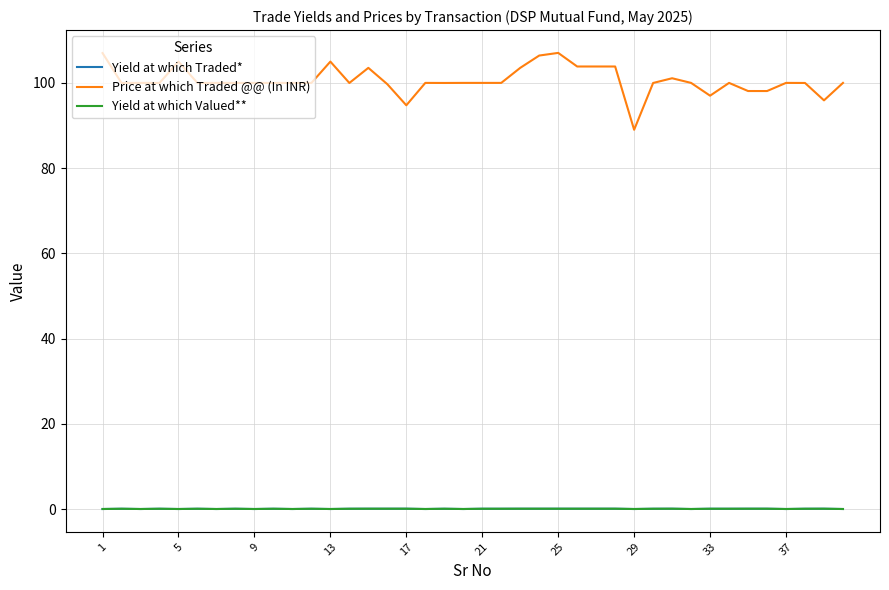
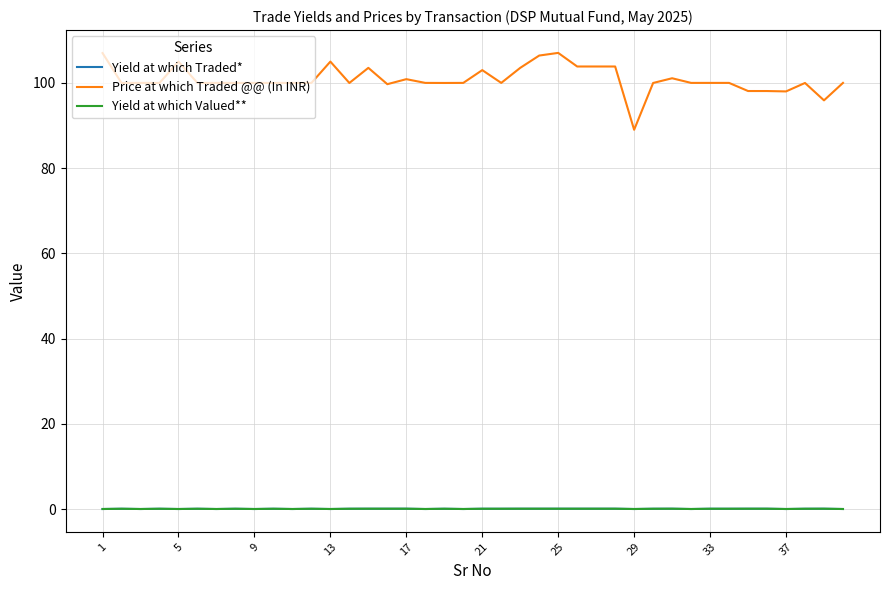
Price at which Traded @@ (In INR), 17: 95 -> 101
Price at which Traded @@ (In INR), 21: 100 -> 103
Price at which Traded @@ (In INR), 33: 97 -> 100
Price at which Traded @@ (In INR), 37: 100 -> 98
